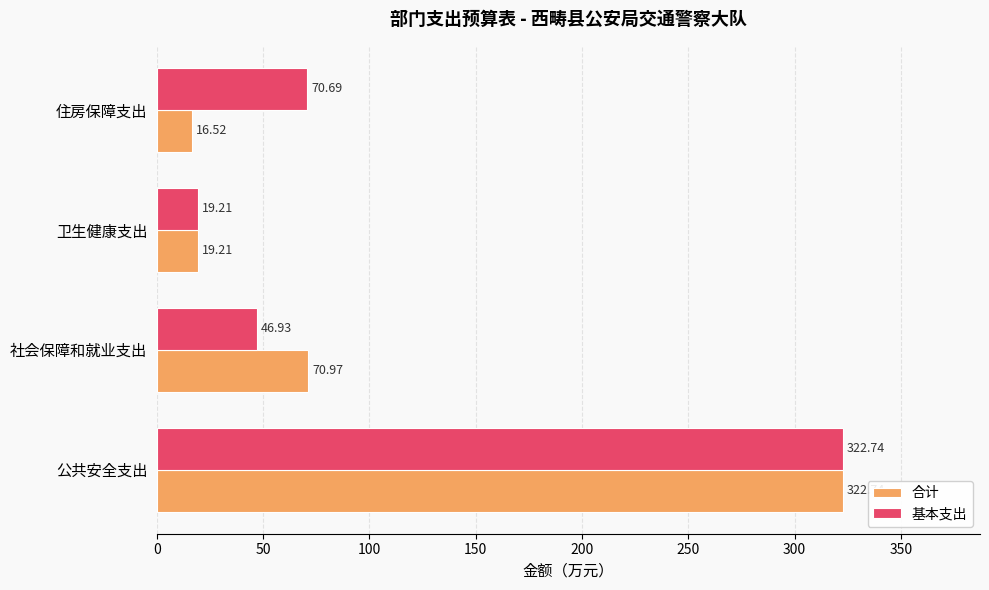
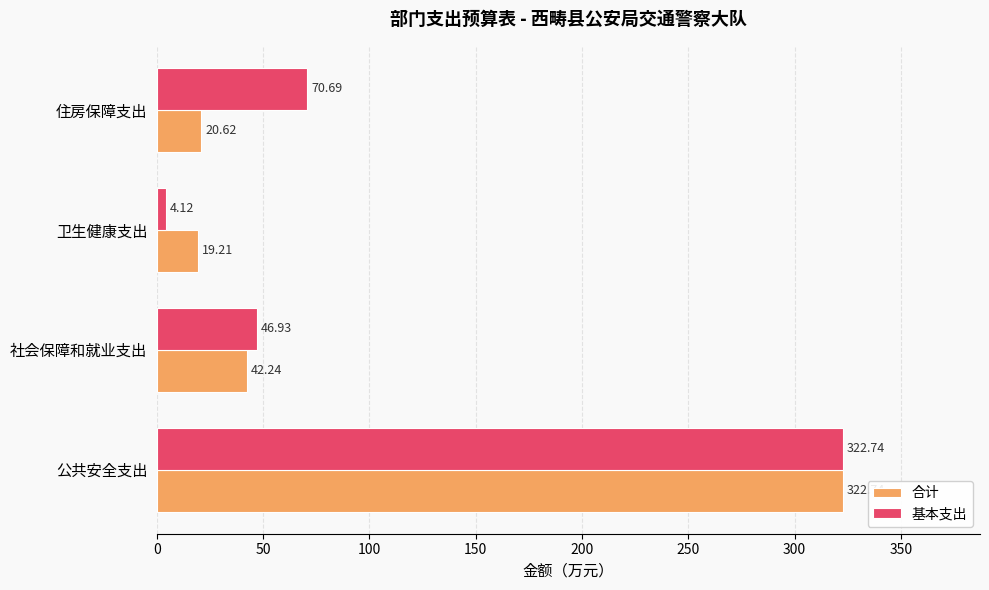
合计, 住房保障支出: 16.52 -> 20.62
基本支出, 卫生健康支出: 19.21 -> 4.12
合计, 社会保障和就业支出: 70.97 -> 42.24
